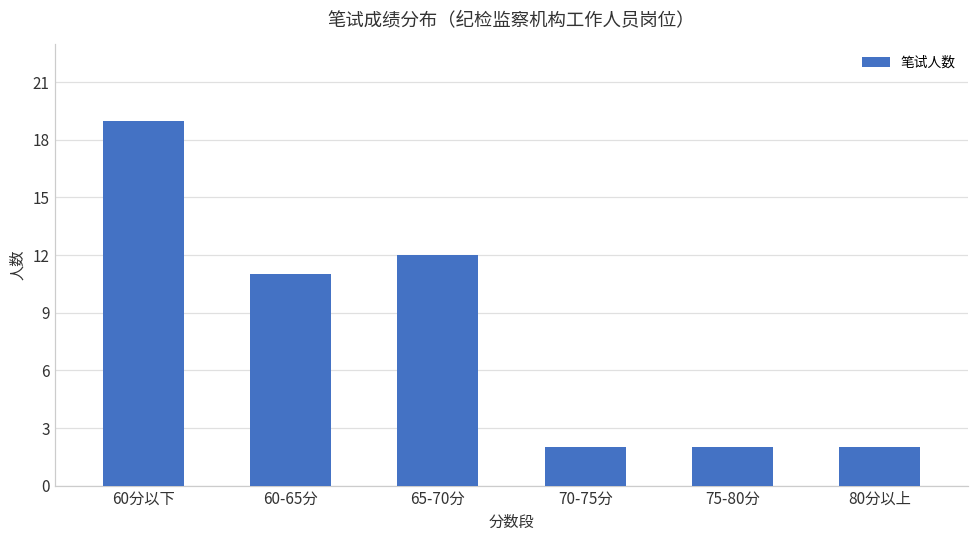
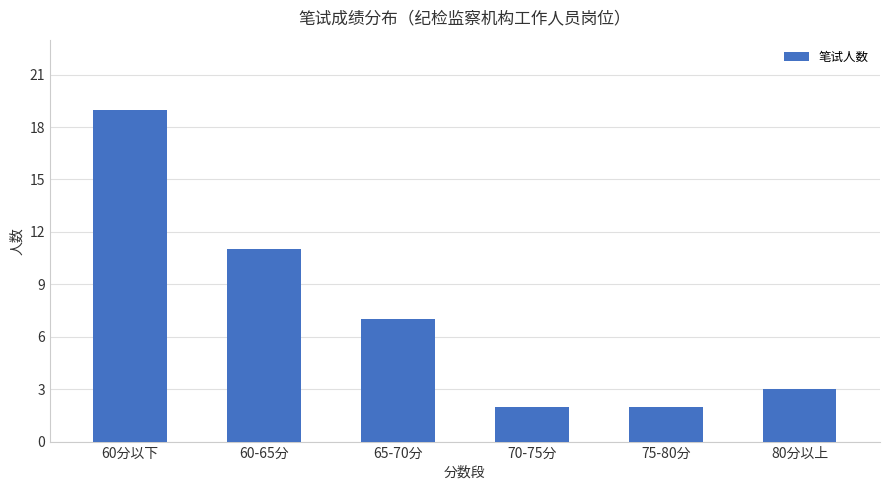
65-70分: 12 -> 7
80分以上: 2 -> 3
